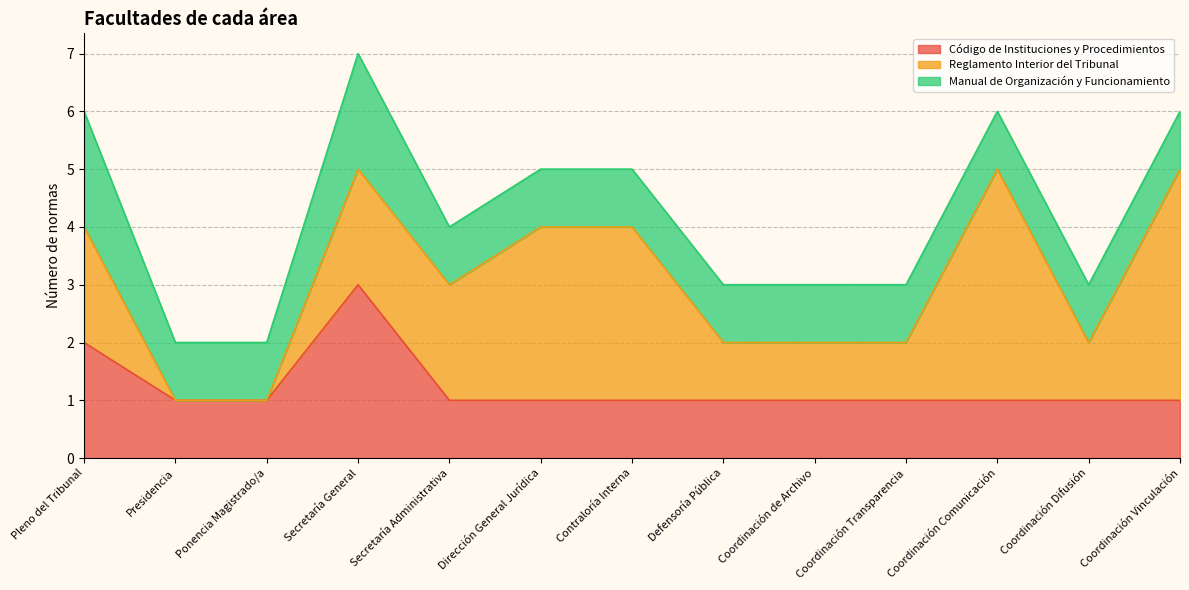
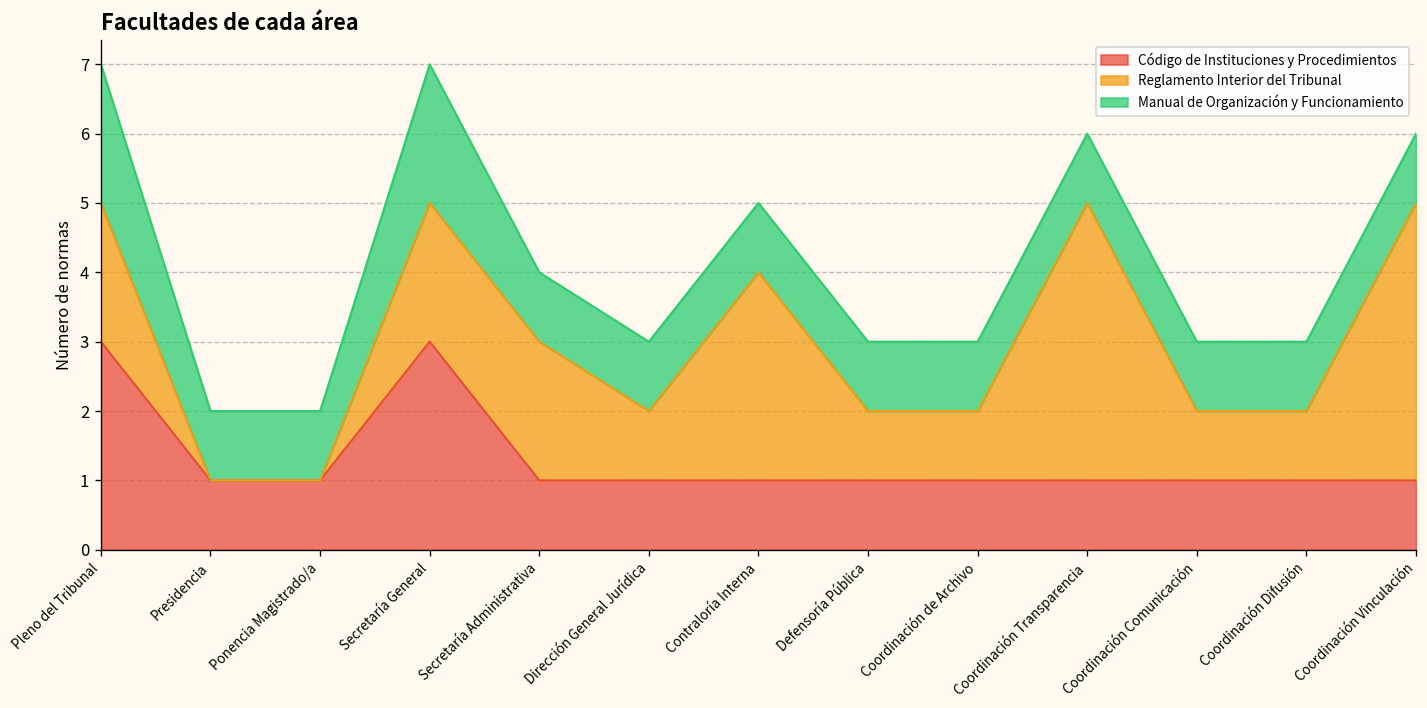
Código de Instituciones y Procedimientos, Pleno del Tribunal: 2 -> 3
Reglamento Interior del Tribunal, Dirección General Jurídica: 3 -> 1
Reglamento Interior del Tribunal, Coordinación Transparencia: 1 -> 4
Reglamento Interior del Tribunal, Coordinación Comunicación: 4 -> 1
